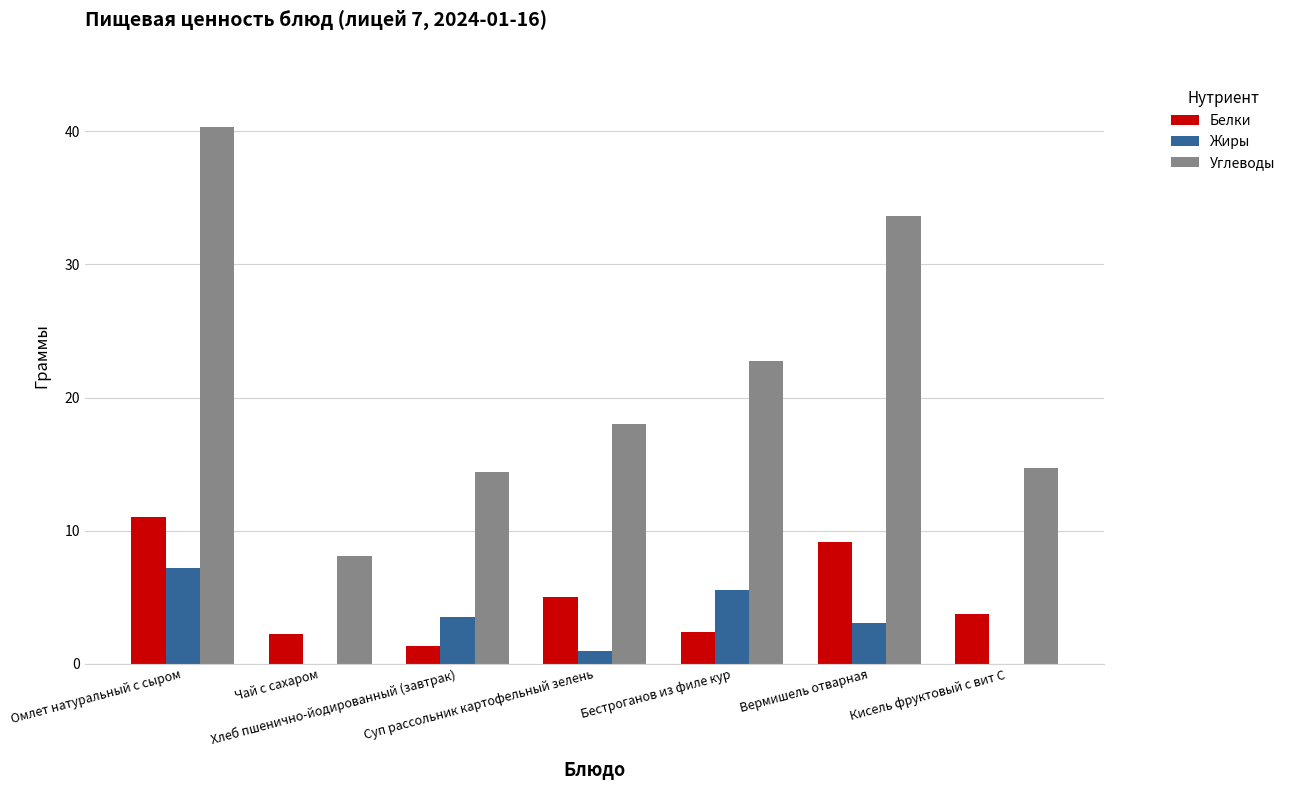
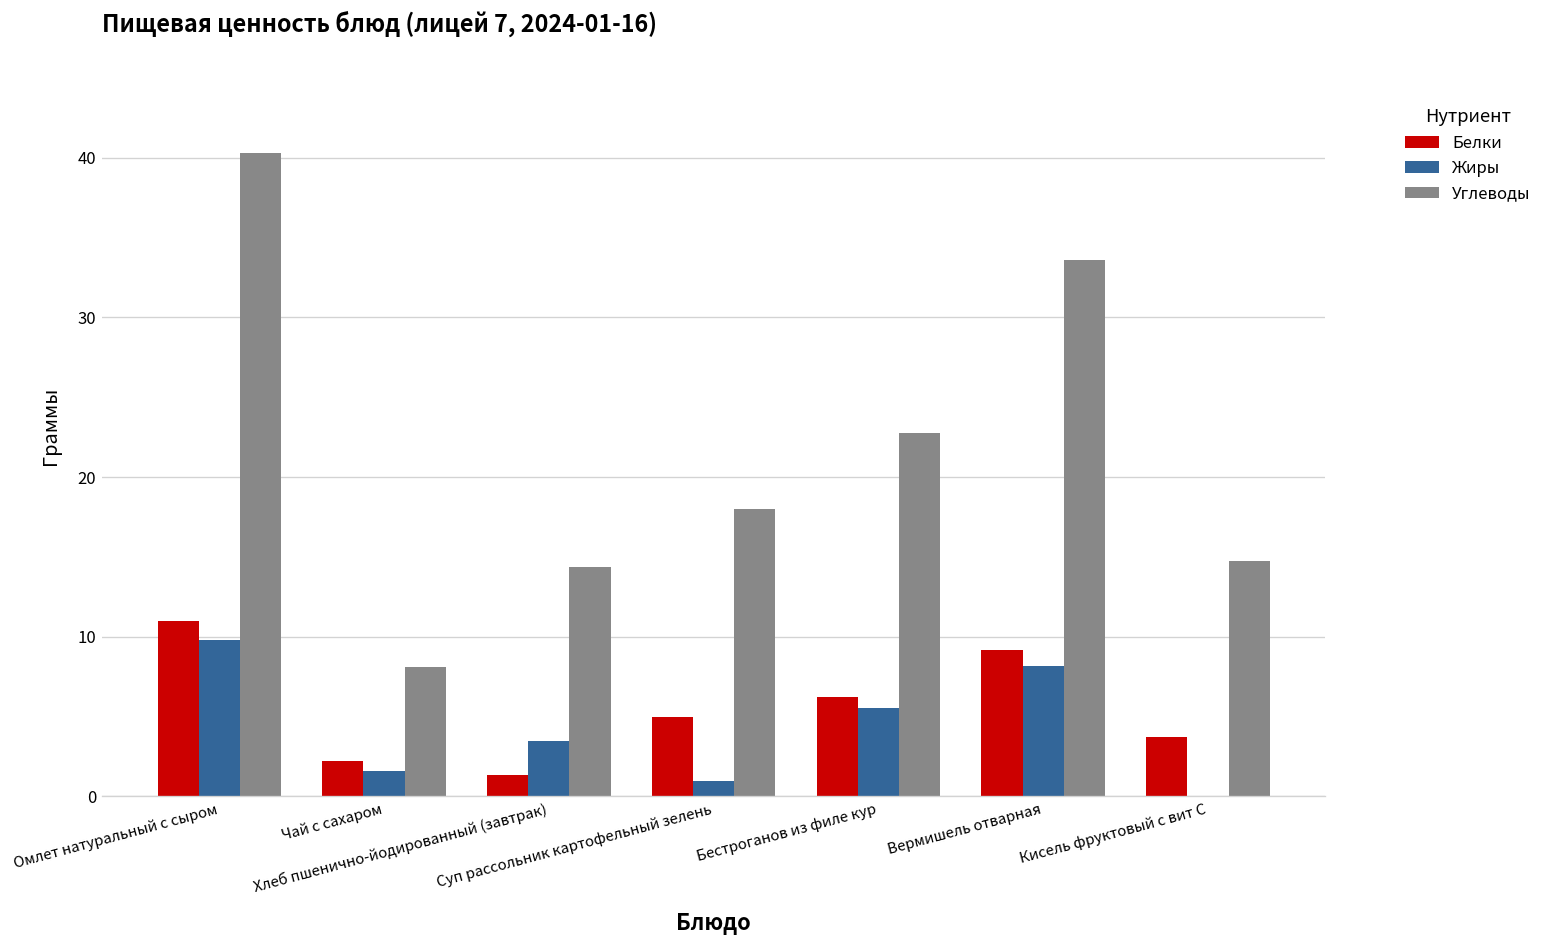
Жиры, Омлет натуральный с сыром: 7.2 -> 9.8
Жиры, Чай с сахаром: 0.0 -> 1.6
Белки, Бестроганов из филе кур: 2.4 -> 6.2
Жиры, Вермишель отварная: 3.0 -> 8.2
